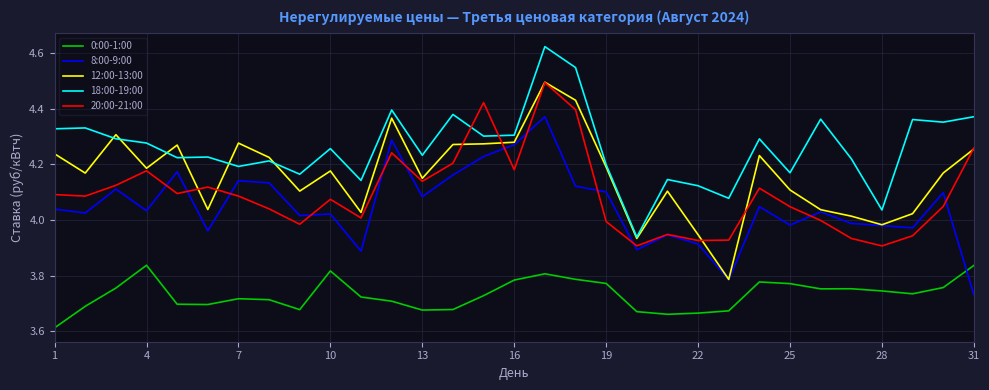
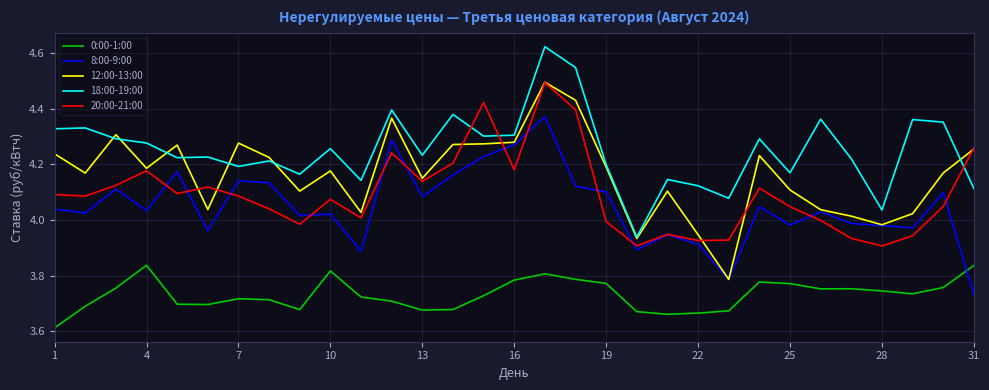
18:00-19:00, 31: 4.37 -> 4.11
